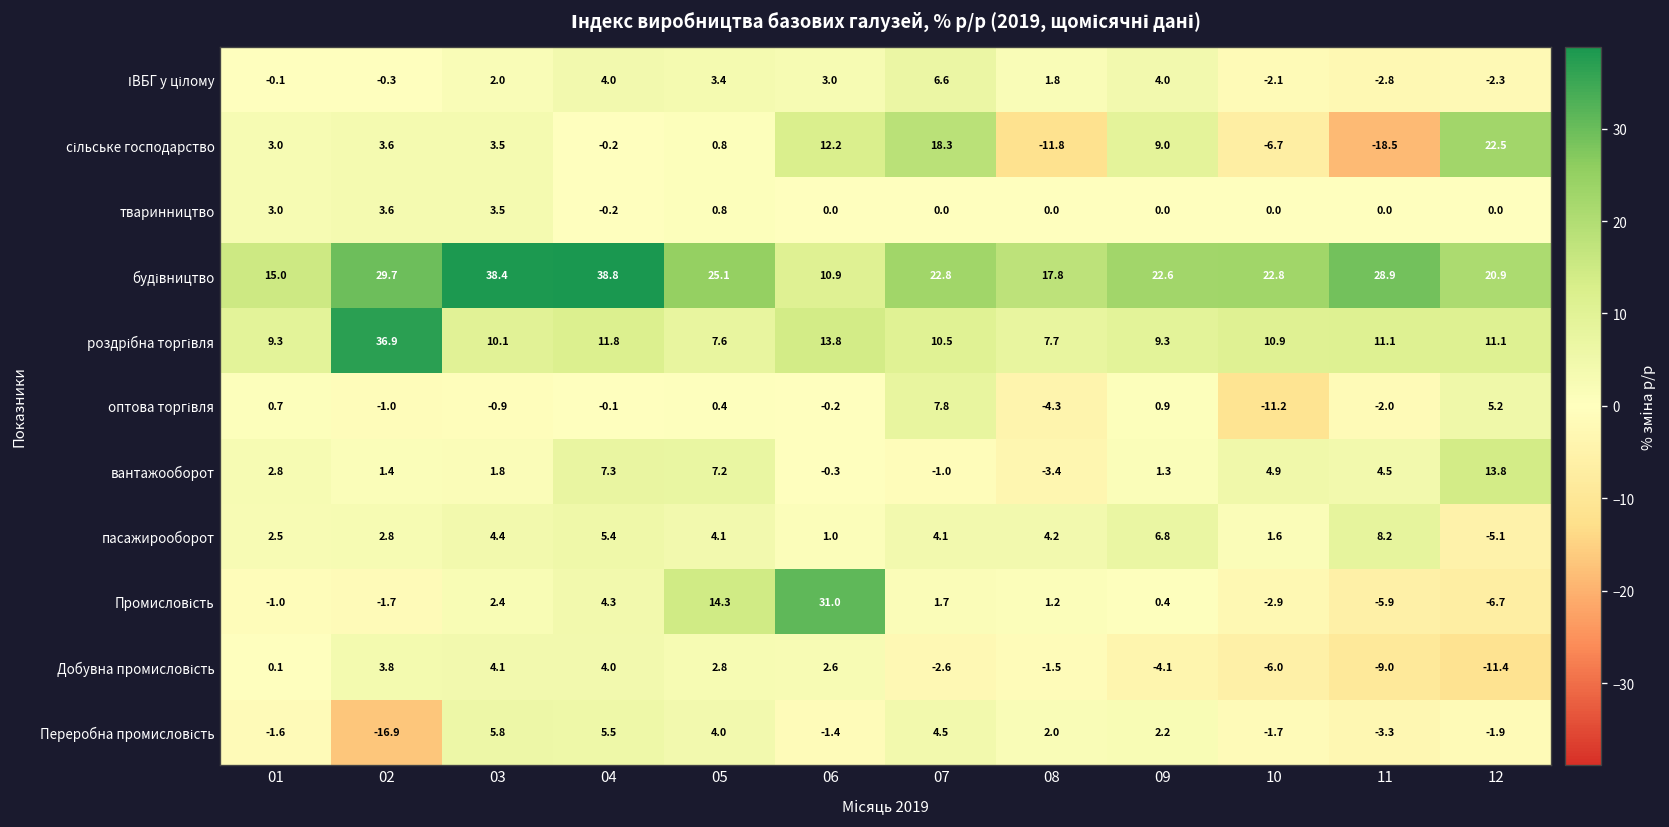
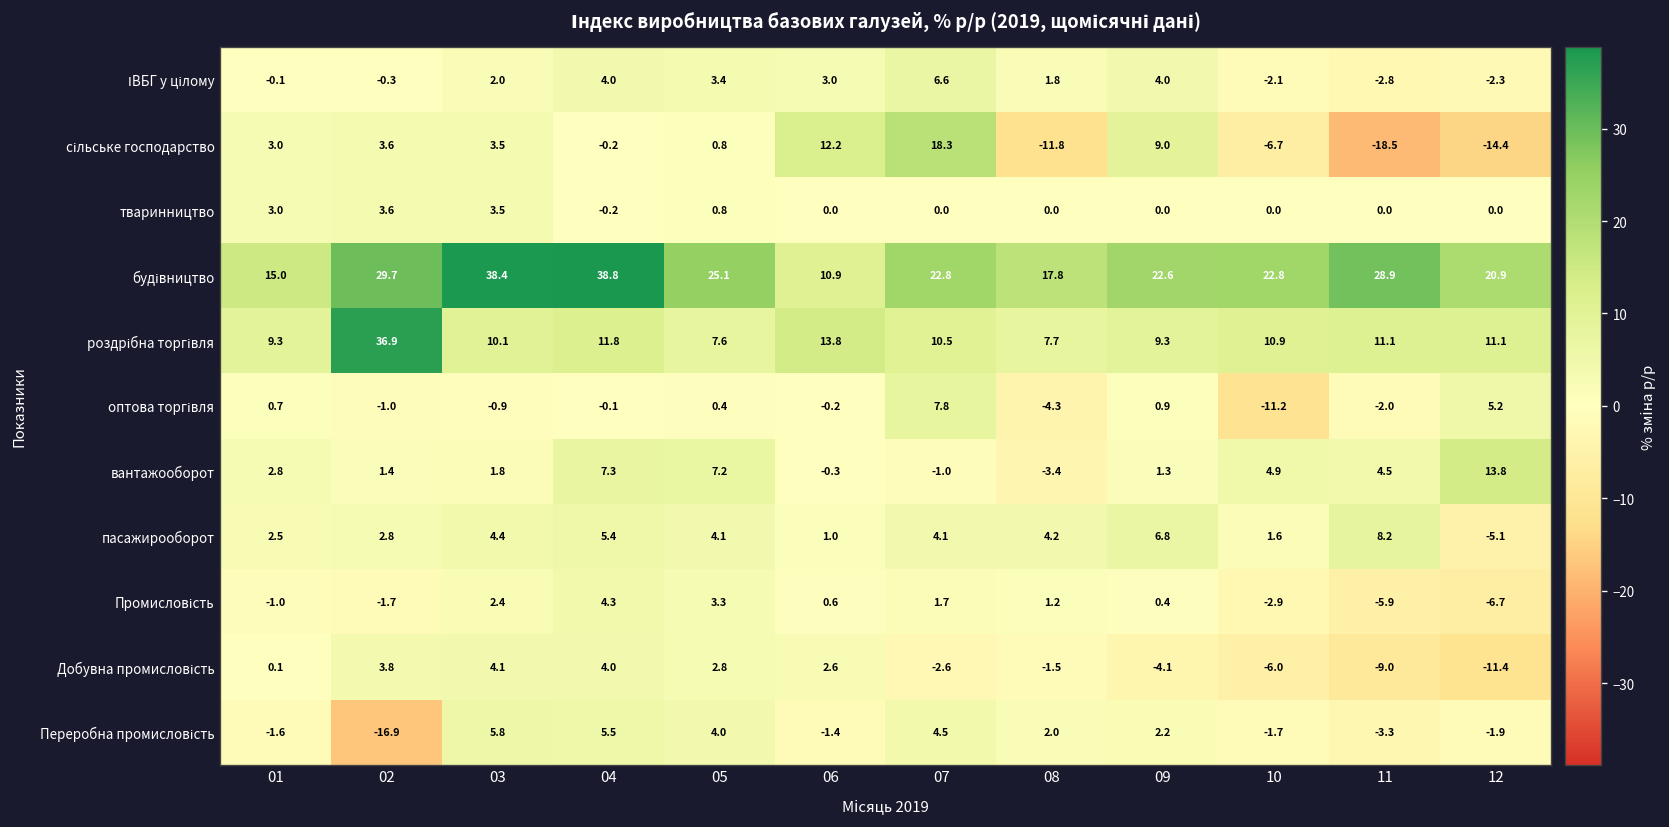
сільське господарство, 12: 22.5 -> -14.4
Промисловість, 05: 14.3 -> 3.3
Промисловість, 06: 31.0 -> 0.6
